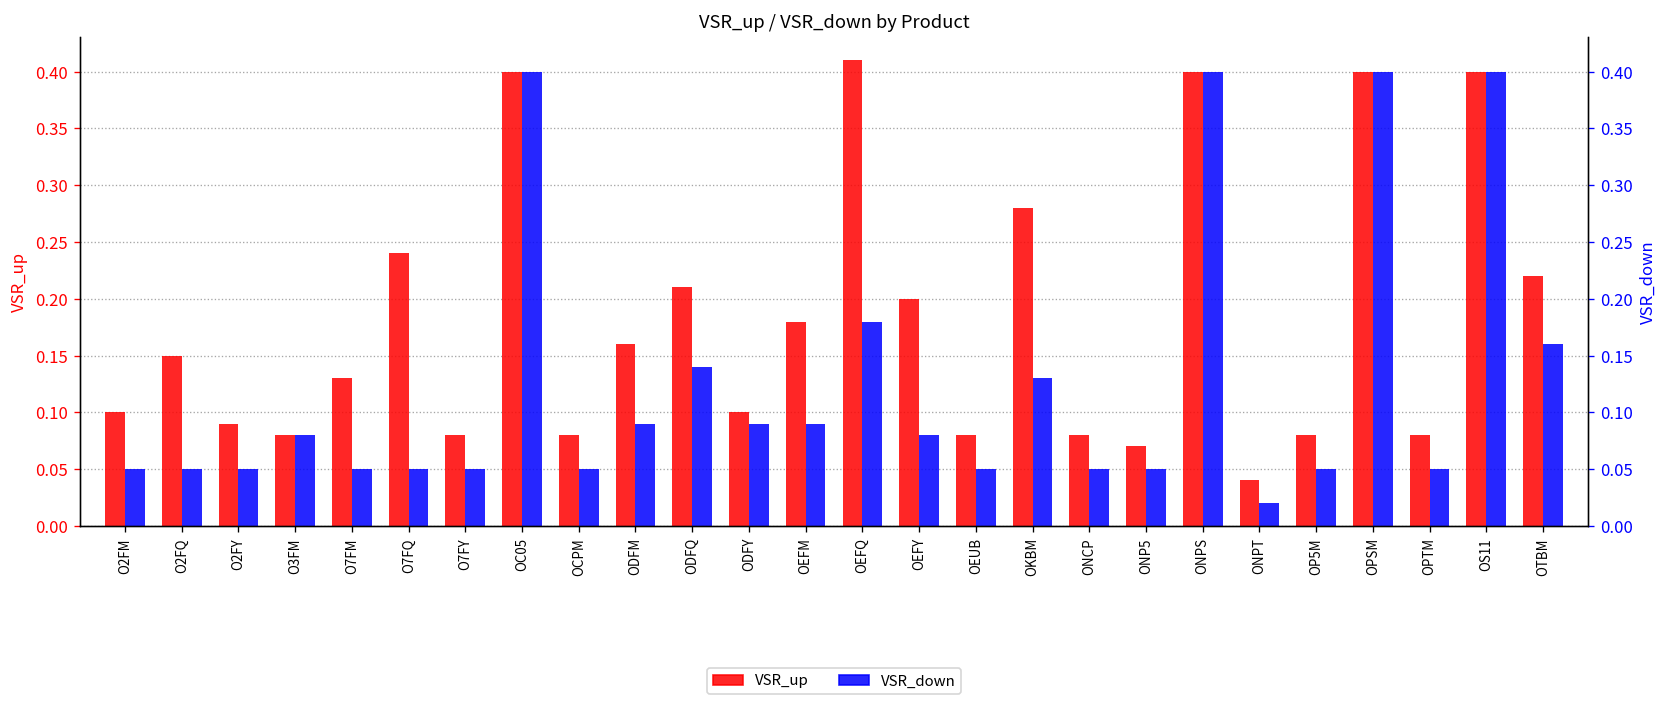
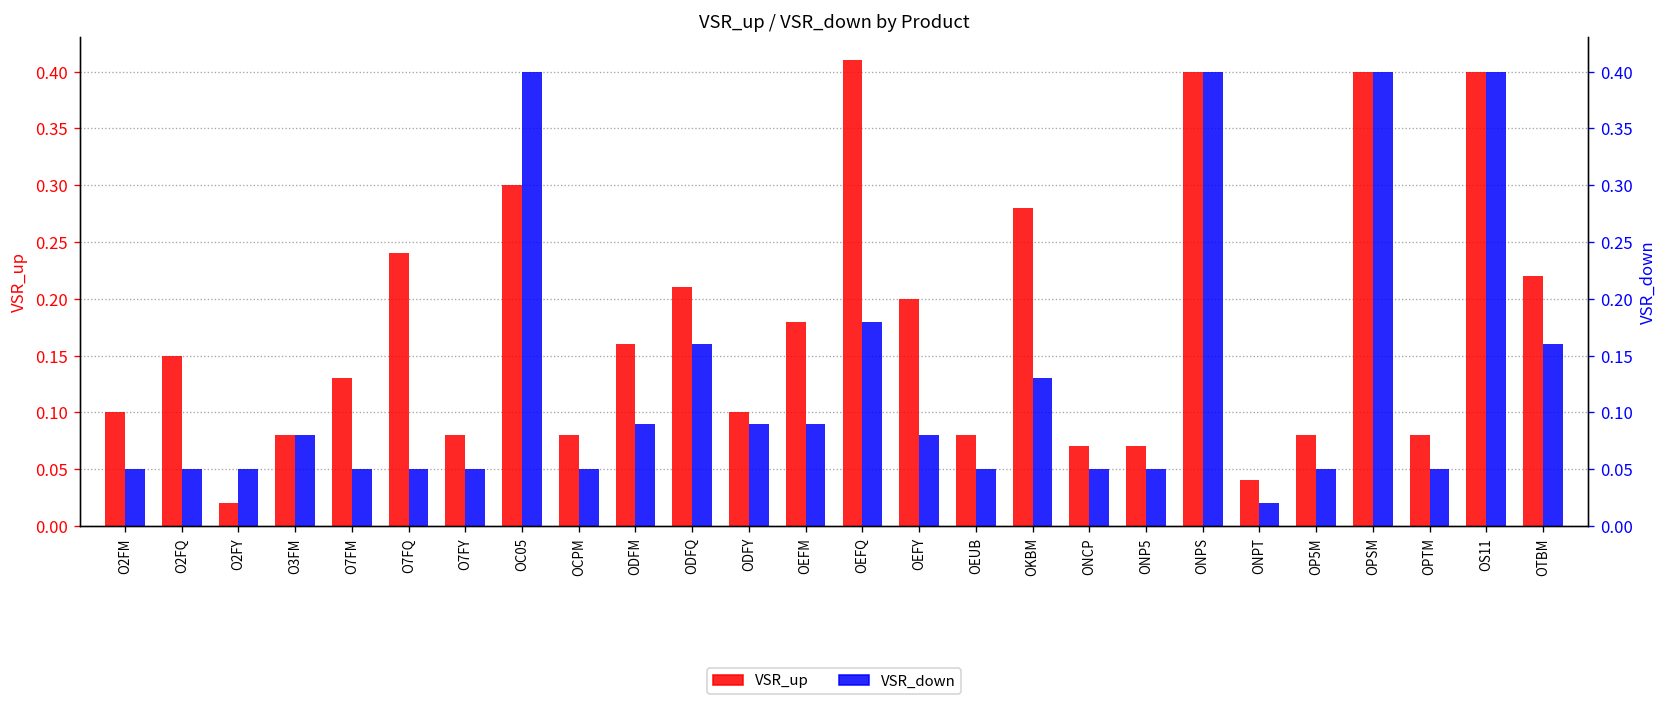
VSR_up, O2FY: 0.09 -> 0.02
VSR_up, OC05: 0.4 -> 0.3
VSR_down, ODFQ: 0.14 -> 0.16
VSR_up, ONCP: 0.08 -> 0.07
